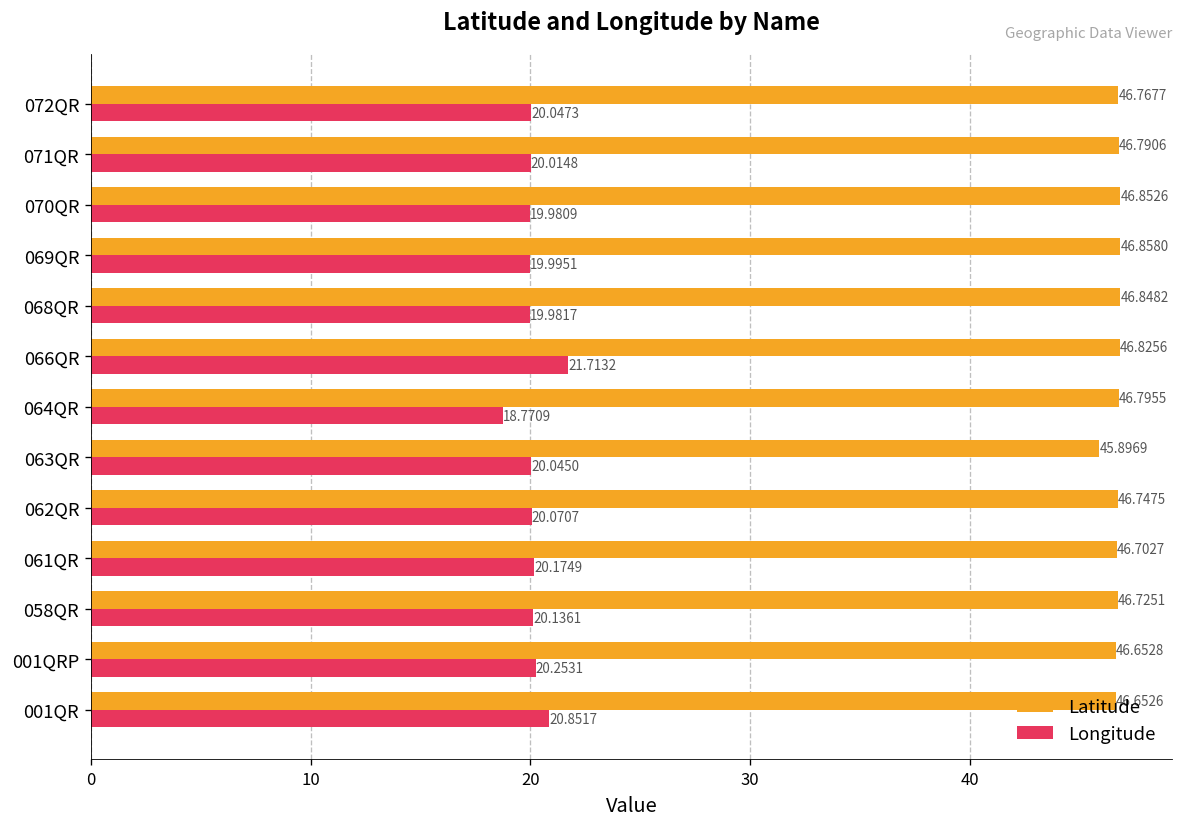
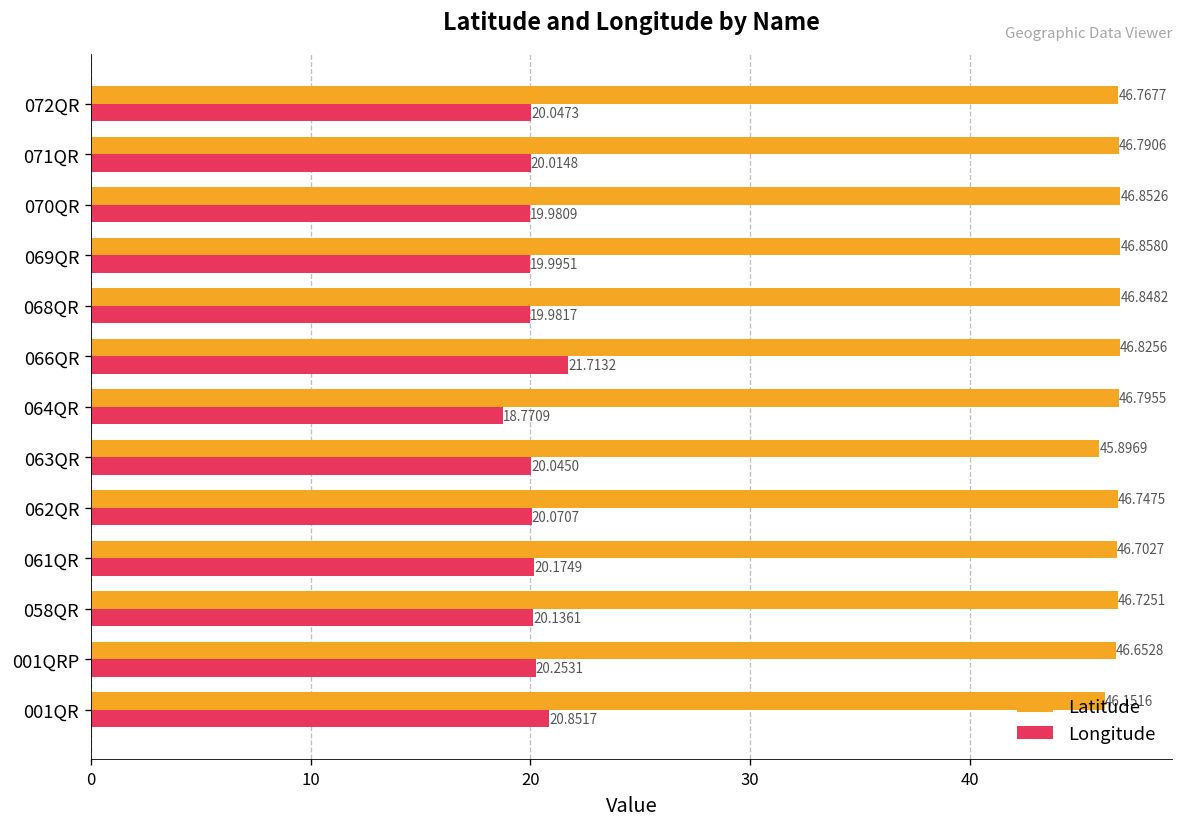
Latitude, 001QR: 46.6526 -> 46.1516
